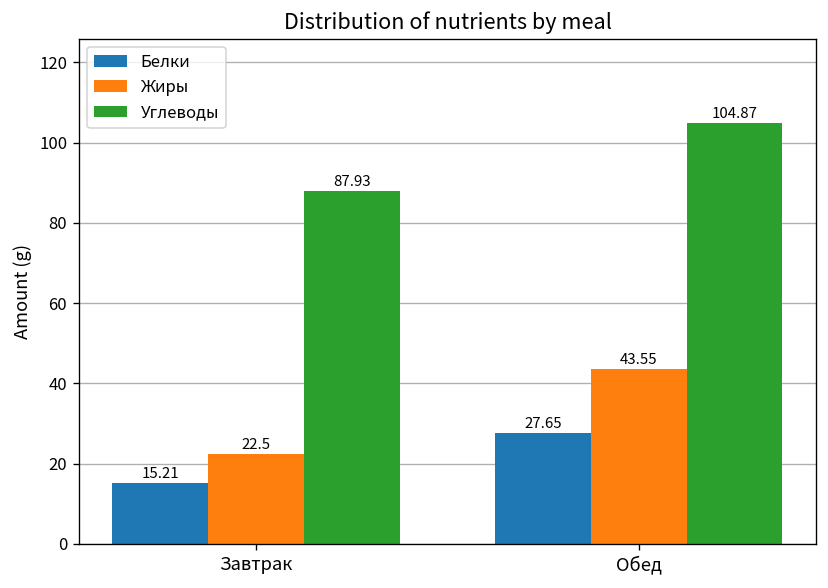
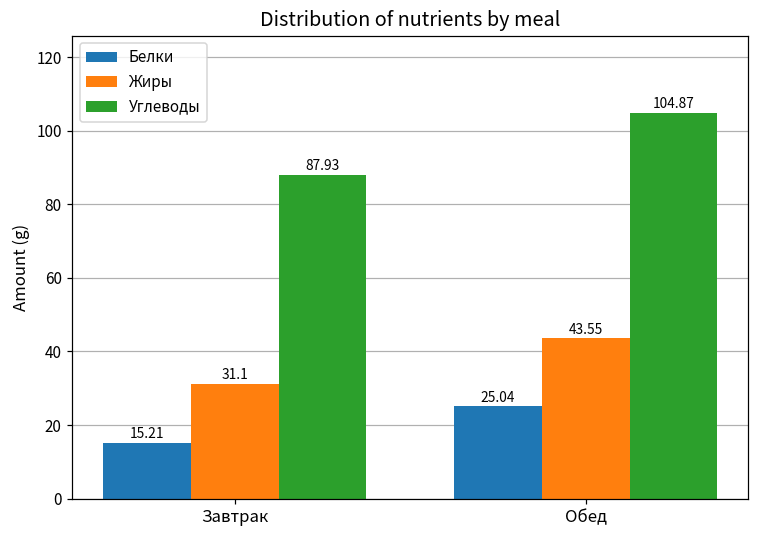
Жиры, Завтрак: 22.5 -> 31.1
Белки, Обед: 27.65 -> 25.04
